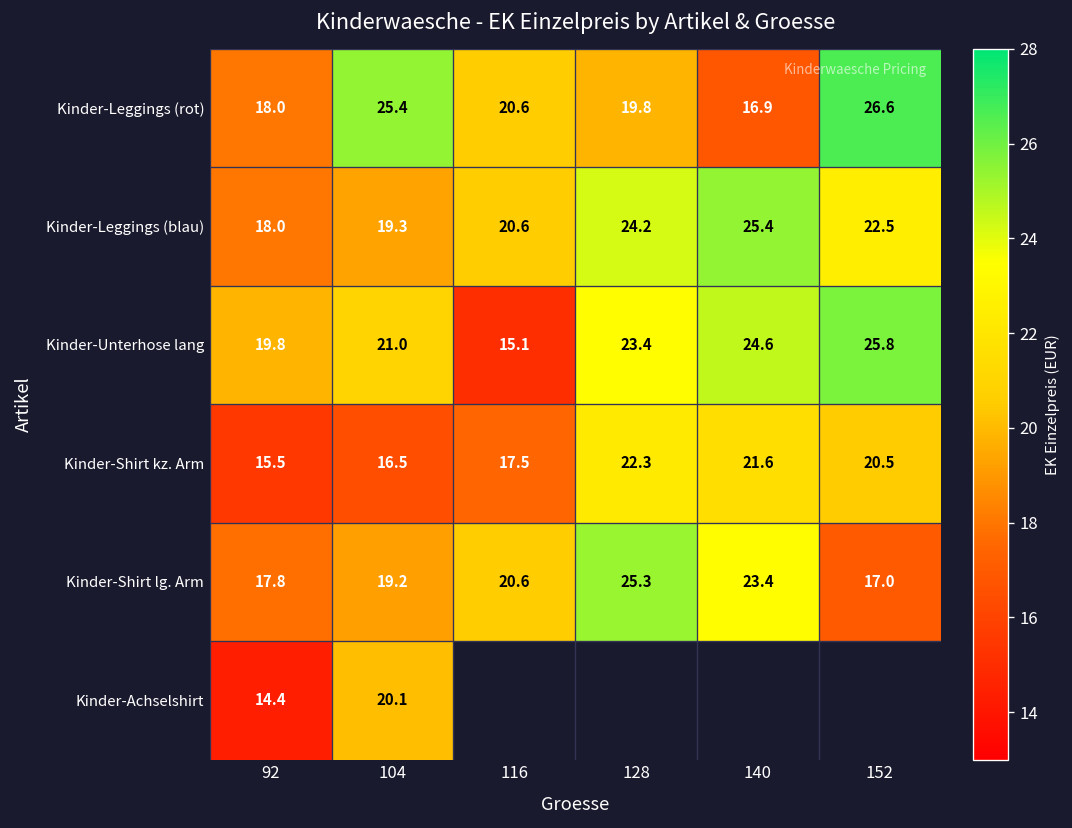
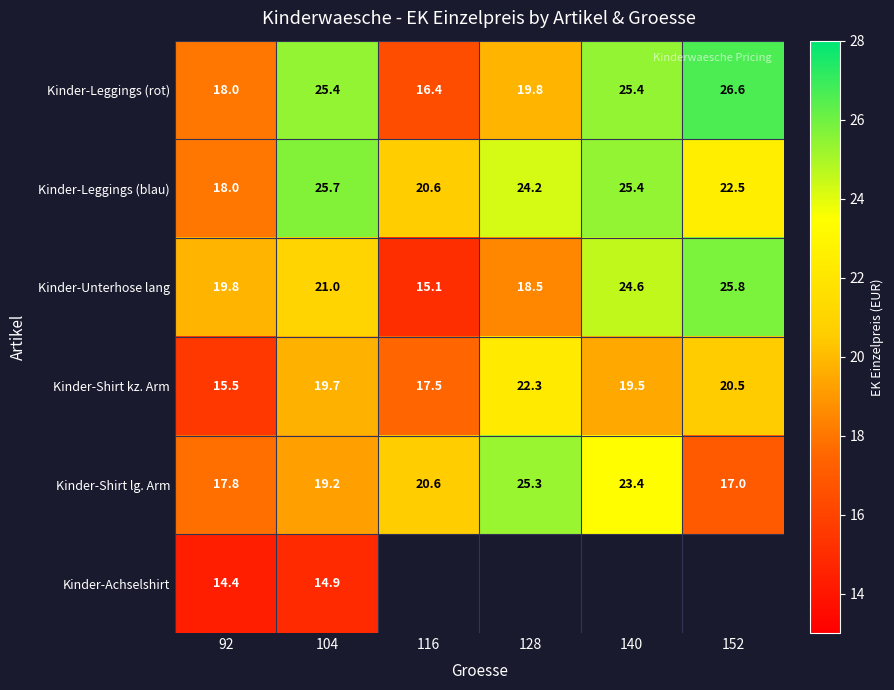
Kinder-Leggings (rot), 116: 20.6 -> 16.4
Kinder-Leggings (rot), 140: 16.9 -> 25.4
Kinder-Leggings (blau), 104: 19.3 -> 25.7
Kinder-Unterhose lang, 128: 23.4 -> 18.5
Kinder-Shirt kz. Arm, 104: 16.5 -> 19.7
Kinder-Shirt kz. Arm, 140: 21.6 -> 19.5
Kinder-Achselshirt, 104: 20.1 -> 14.9
